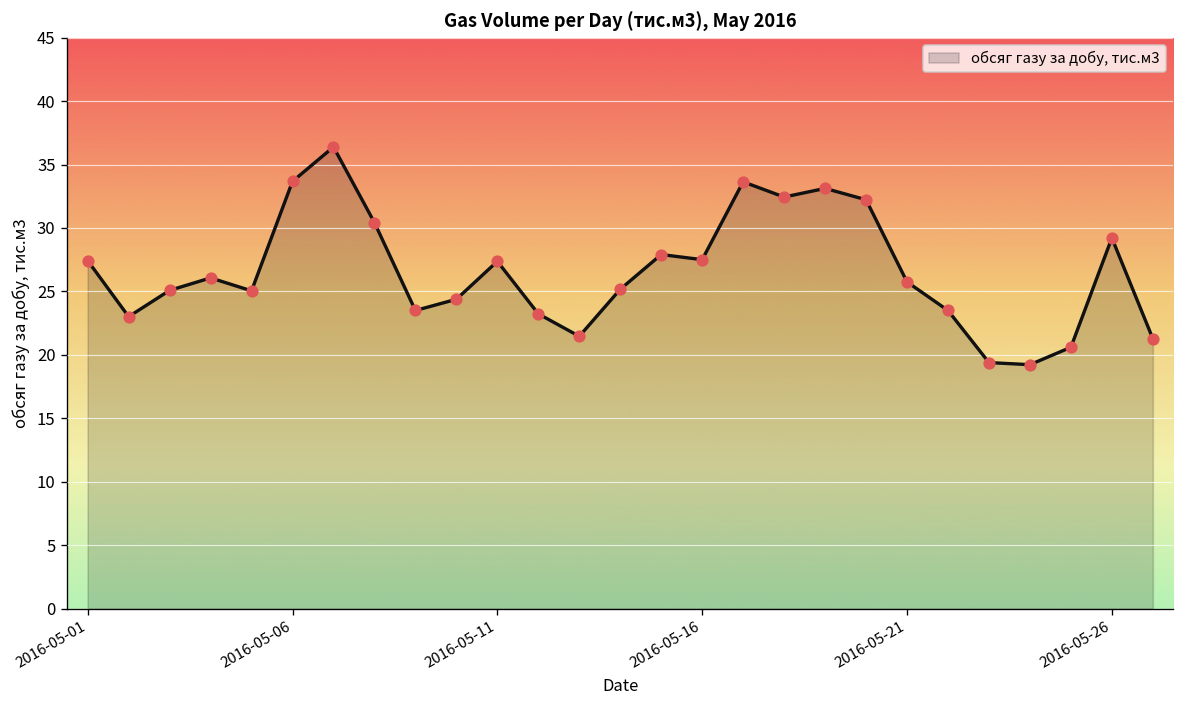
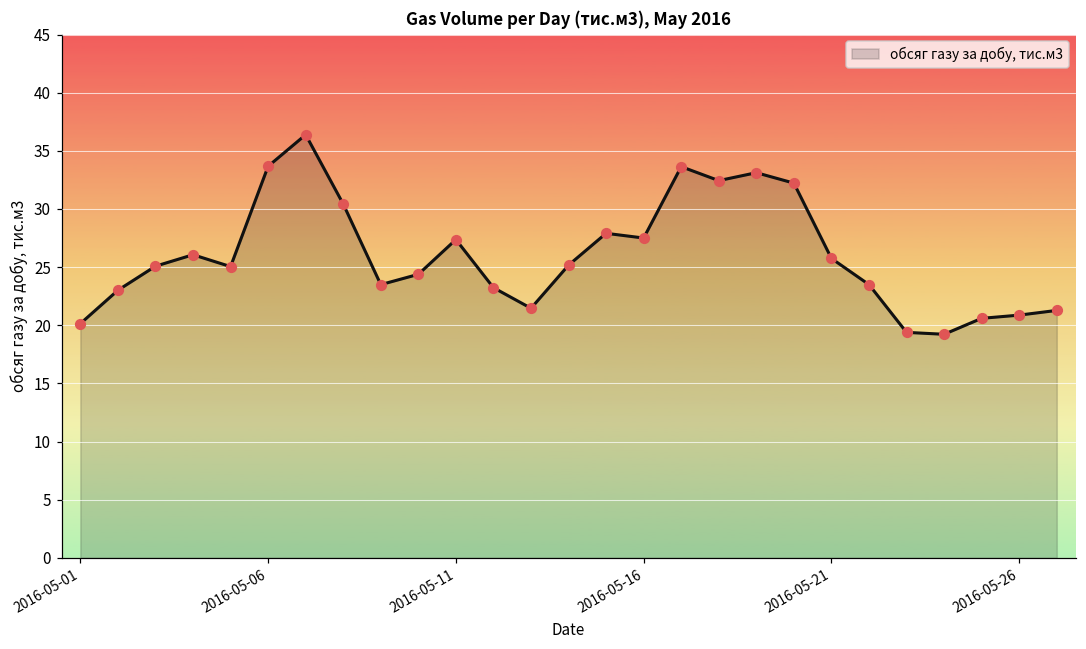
2016-05-01: 27.4 -> 20.1
2016-05-26: 29.2 -> 20.9
